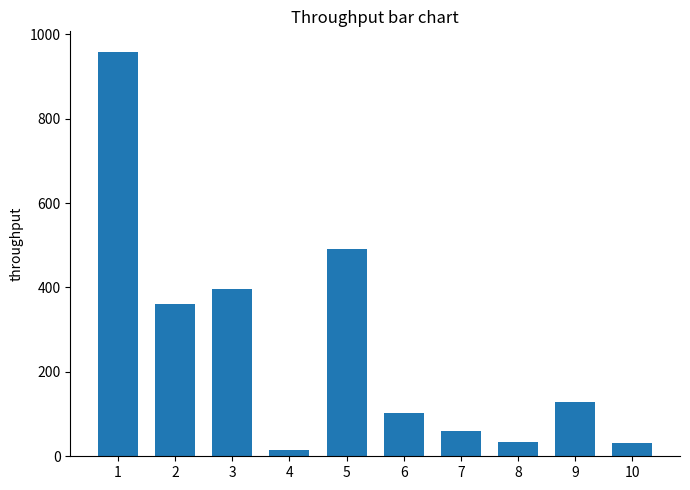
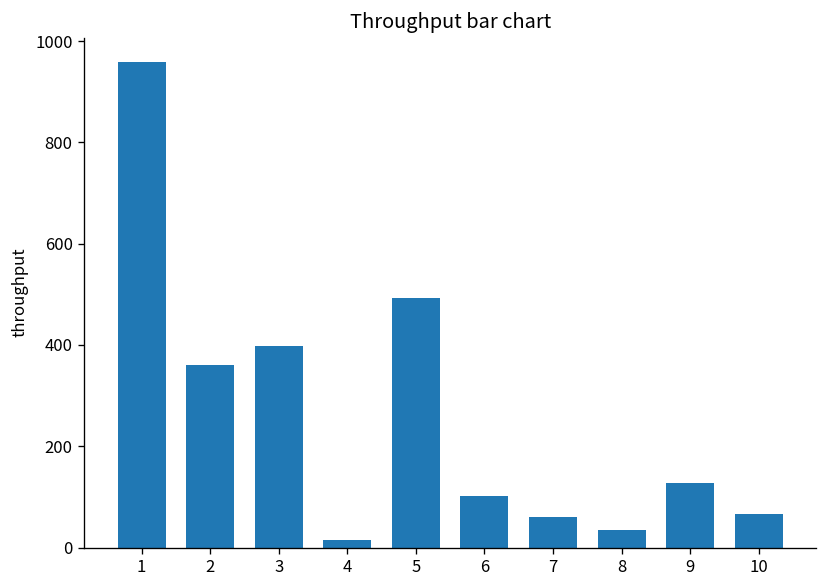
10: 30 -> 70
